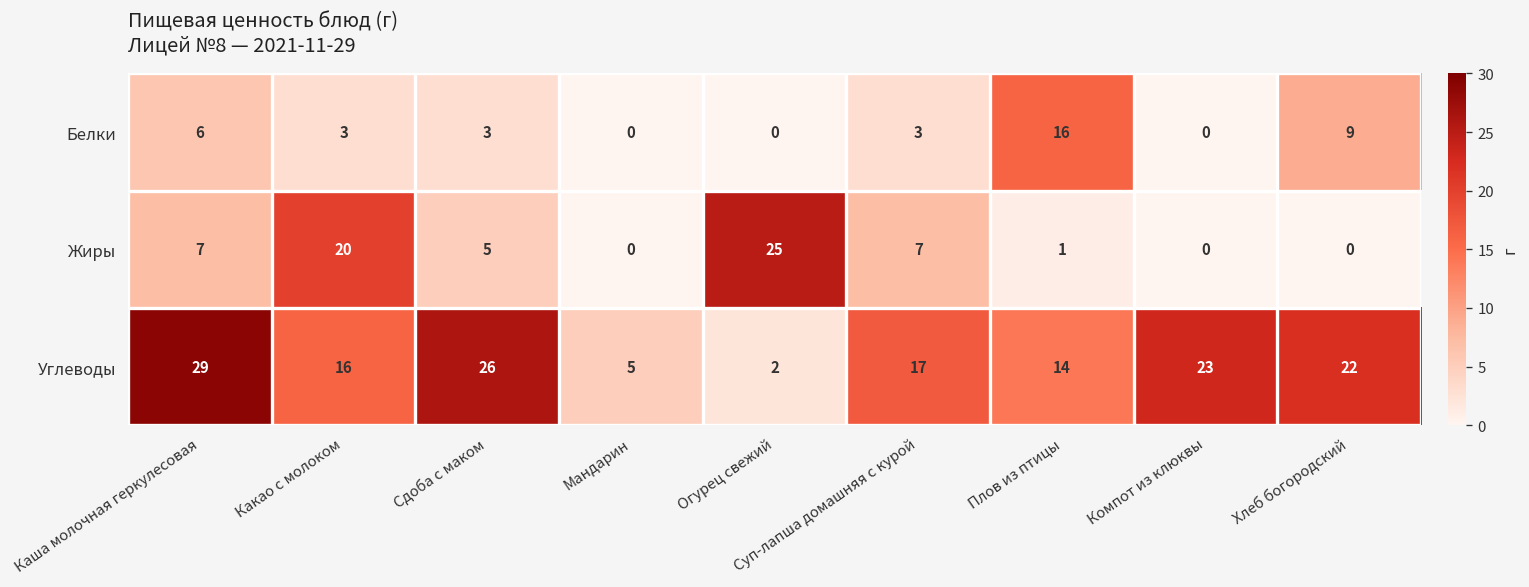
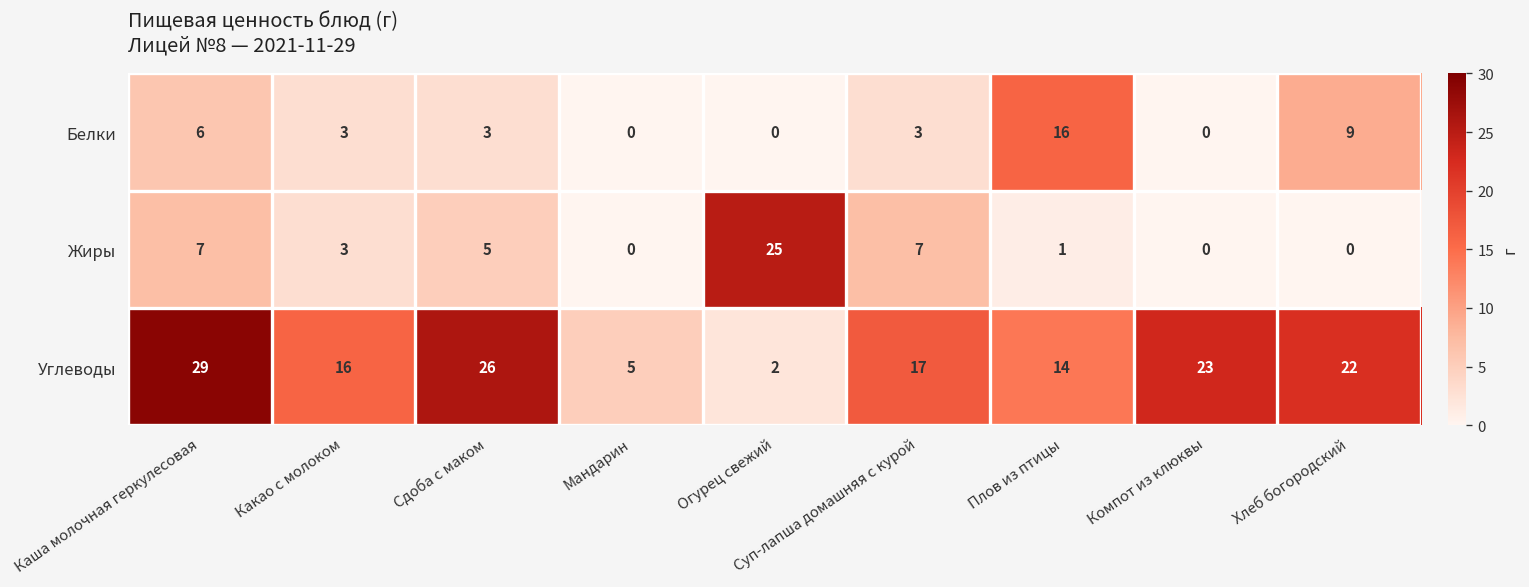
Жиры, Какао с молоком: 20 -> 3
